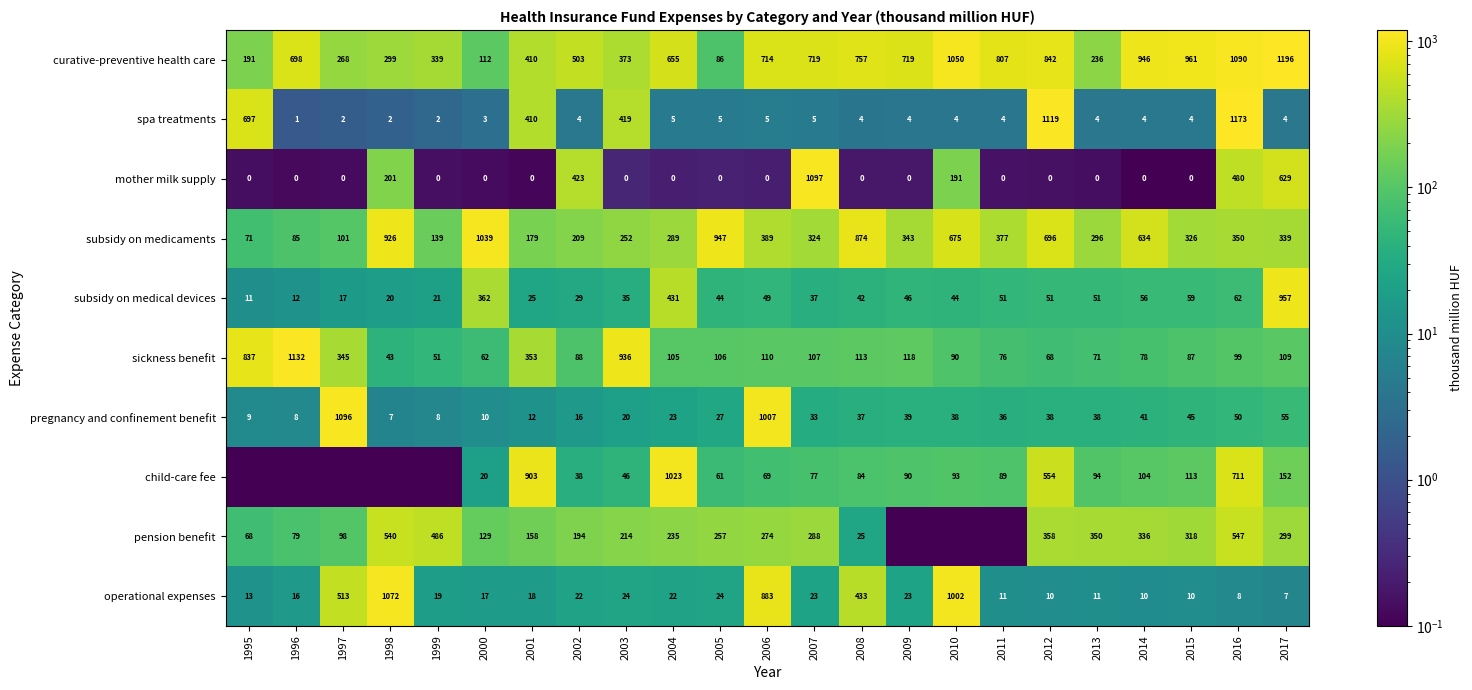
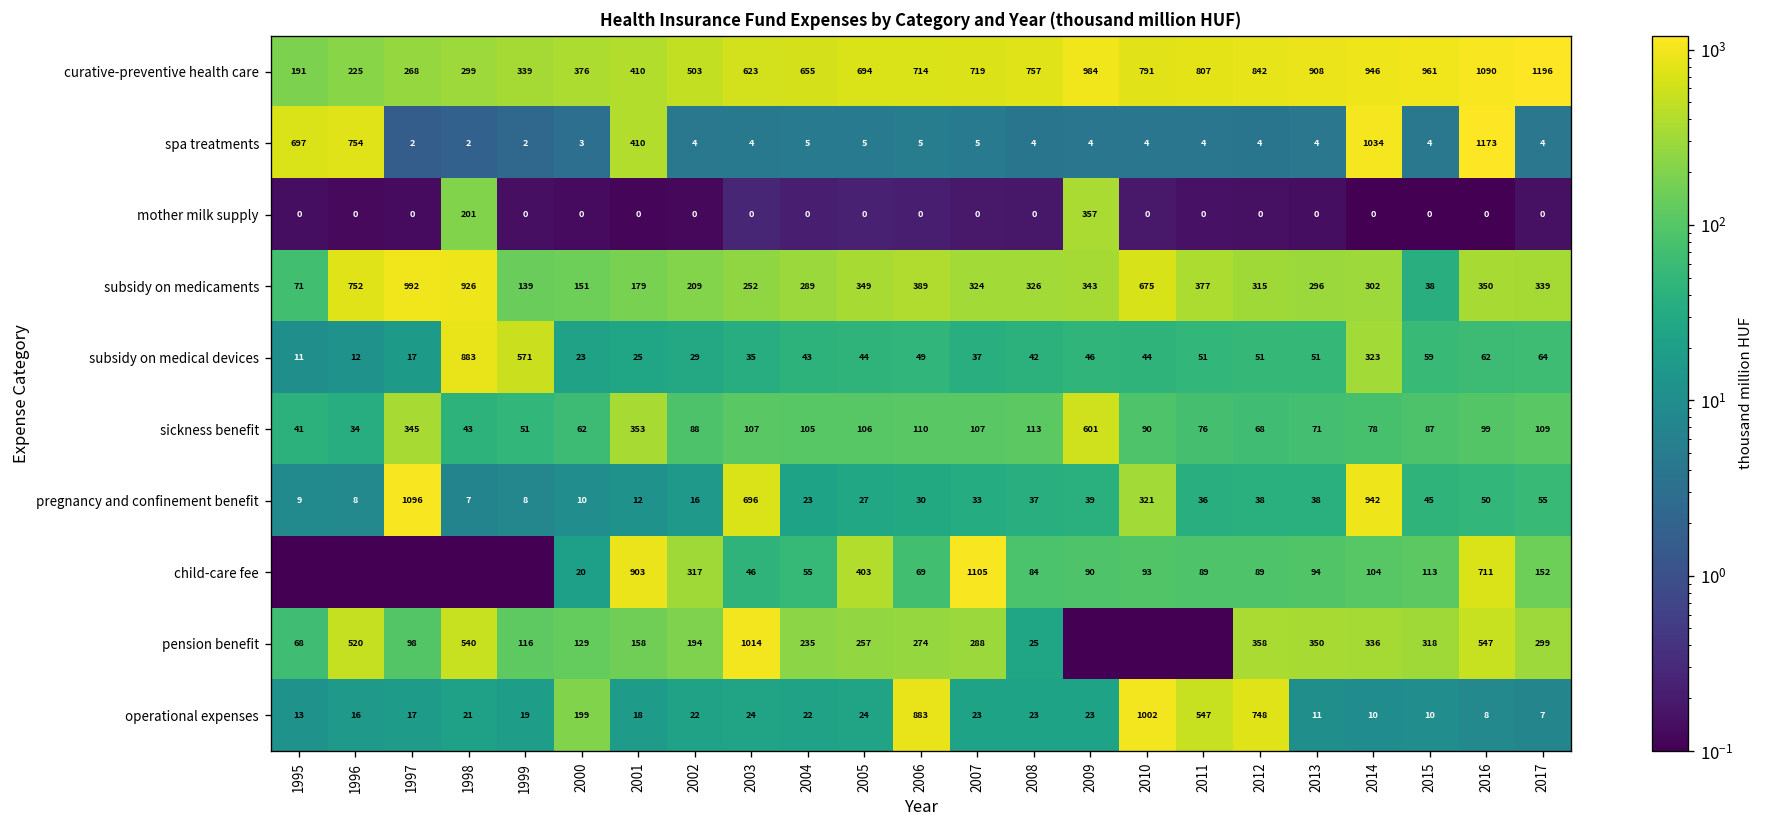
curative-preventive health care, 1996: 698 -> 225
curative-preventive health care, 2000: 112 -> 376
curative-preventive health care, 2003: 373 -> 623
curative-preventive health care, 2005: 86 -> 694
curative-preventive health care, 2009: 719 -> 984
curative-preventive health care, 2010: 1050 -> 791
curative-preventive health care, 2013: 236 -> 908
spa treatments, 1996: 1 -> 754
spa treatments, 2003: 419 -> 4
spa treatments, 2012: 1119 -> 4
spa treatments, 2014: 4 -> 1034
mother milk supply, 2002: 423 -> 0
mother milk supply, 2007: 1097 -> 0
mother milk supply, 2009: 0 -> 357
mother milk supply, 2010: 191 -> 0
mother milk supply, 2016: 480 -> 0
mother milk supply, 2017: 629 -> 0
subsidy on medicaments, 1996: 85 -> 752
subsidy on medicaments, 1997: 101 -> 992
subsidy on medicaments, 2000: 1039 -> 151
subsidy on medicaments, 2005: 947 -> 349
subsidy on medicaments, 2008: 874 -> 326
subsidy on medicaments, 2012: 696 -> 315
subsidy on medicaments, 2014: 634 -> 302
subsidy on medicaments, 2015: 326 -> 38
subsidy on medical devices, 1998: 20 -> 883
subsidy on medical devices, 1999: 21 -> 571
subsidy on medical devices, 2000: 362 -> 23
subsidy on medical devices, 2004: 431 -> 43
subsidy on medical devices, 2014: 56 -> 323
subsidy on medical devices, 2017: 957 -> 64
sickness benefit, 1995: 837 -> 41
sickness benefit, 1996: 1132 -> 34
sickness benefit, 2003: 936 -> 107
sickness benefit, 2009: 118 -> 601
pregnancy and confinement benefit, 2003: 20 -> 696
pregnancy and confinement benefit, 2006: 1007 -> 30
pregnancy and confinement benefit, 2010: 38 -> 321
pregnancy and confinement benefit, 2014: 41 -> 942
child-care fee, 2002: 38 -> 317
child-care fee, 2004: 1023 -> 55
child-care fee, 2005: 61 -> 403
child-care fee, 2007: 77 -> 1105
child-care fee, 2012: 554 -> 89
pension benefit, 1996: 79 -> 520
pension benefit, 1999: 486 -> 116
pension benefit, 2003: 214 -> 1014
operational expenses, 1997: 513 -> 17
operational expenses, 1998: 1072 -> 21
operational expenses, 2000: 17 -> 199
operational expenses, 2008: 433 -> 23
operational expenses, 2011: 11 -> 547
operational expenses, 2012: 10 -> 748
